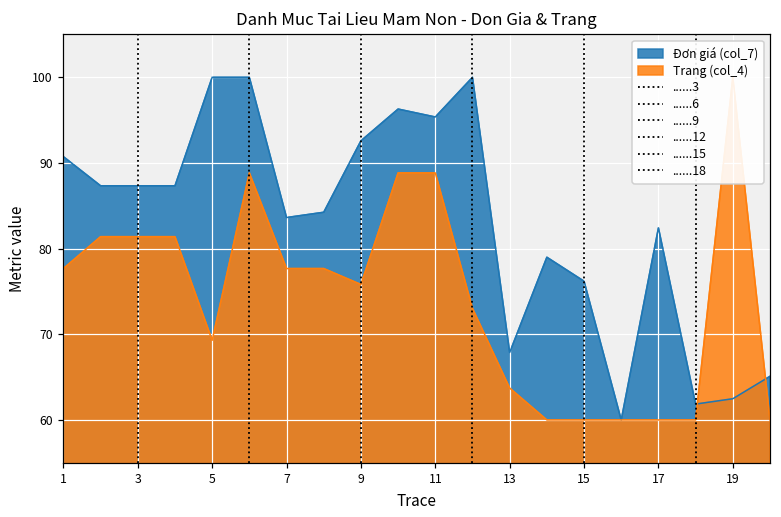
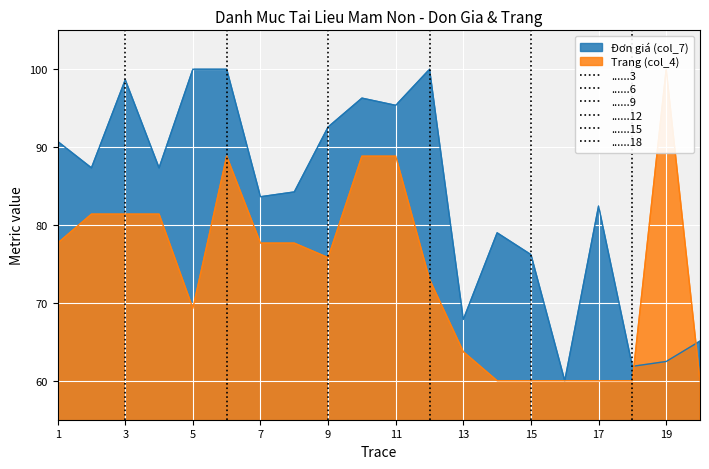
Đơn giá (col_7), 3: 87 -> 99
